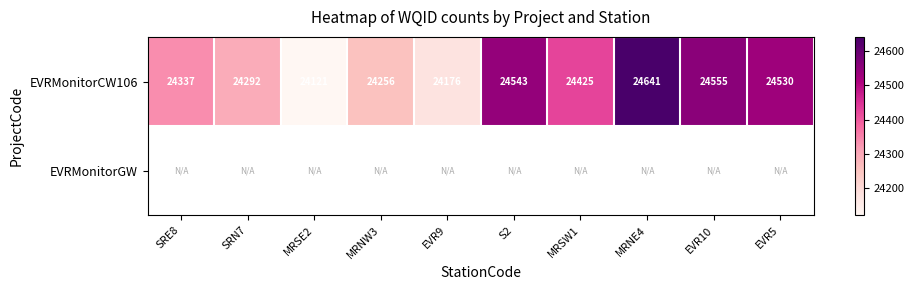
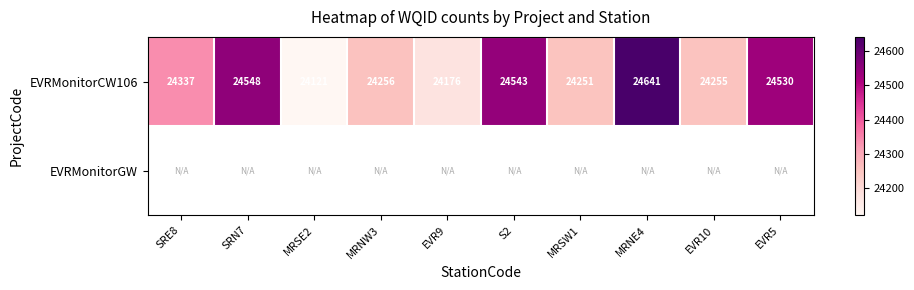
EVRMonitorCW106, SRN7: 24292 -> 24548
EVRMonitorCW106, MRSW1: 24425 -> 24251
EVRMonitorCW106, EVR10: 24555 -> 24255
